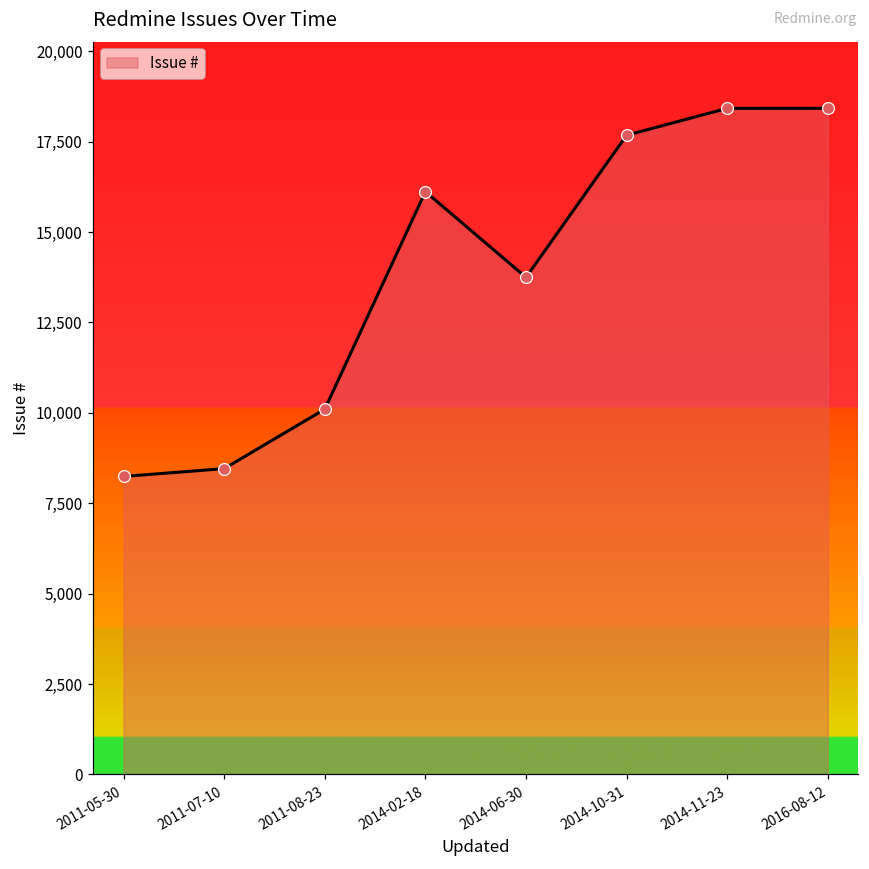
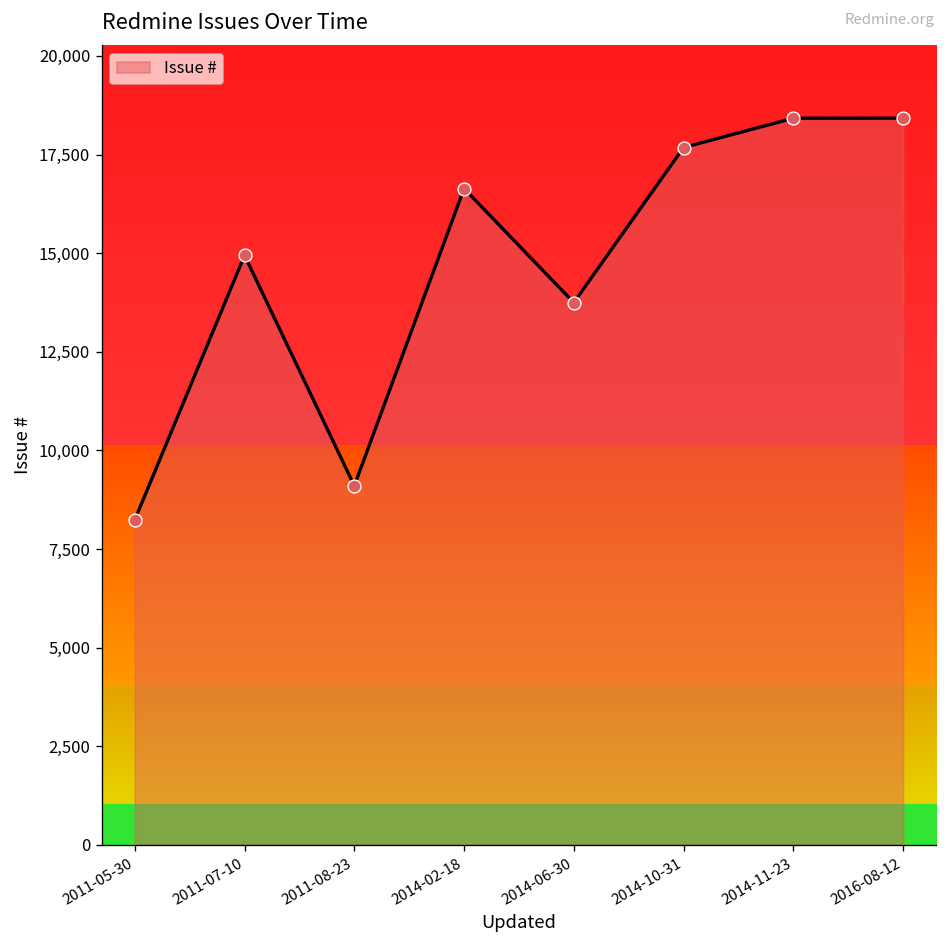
2011-07-10: 8,500 -> 14,900
2011-08-23: 10,100 -> 9,100
2014-02-18: 16,100 -> 16,600
